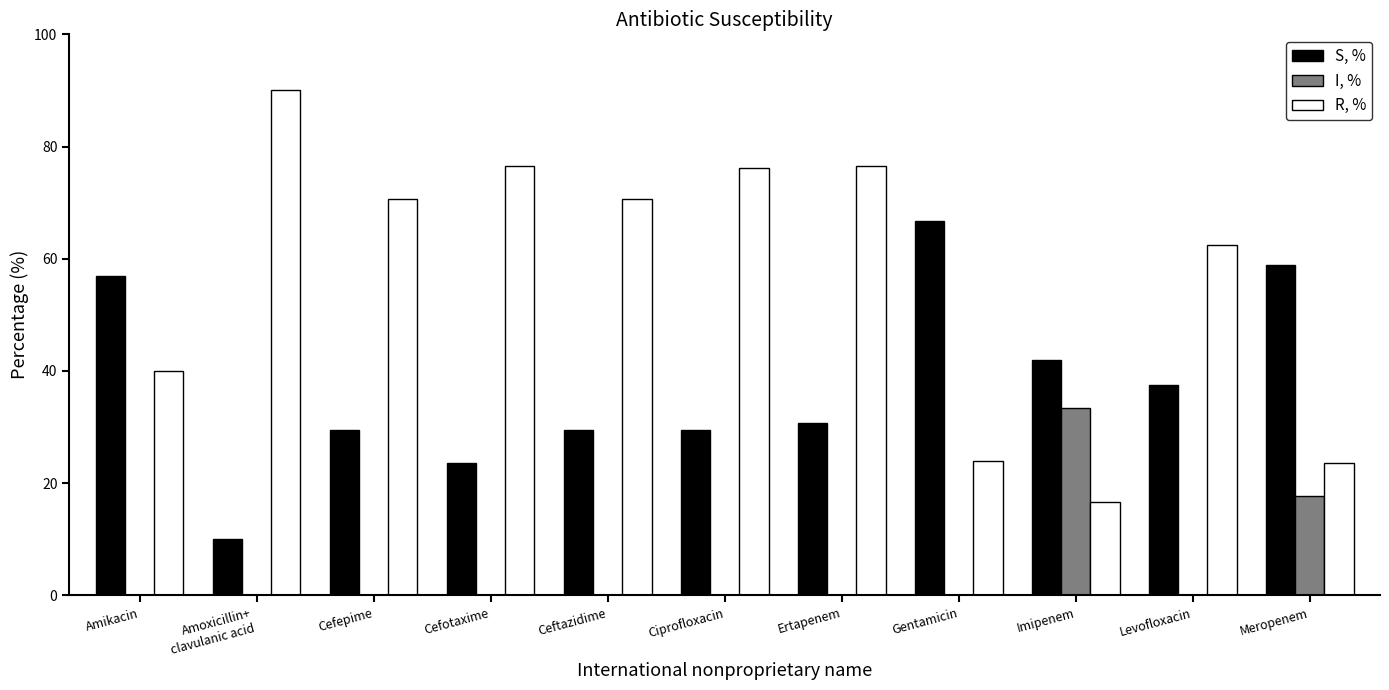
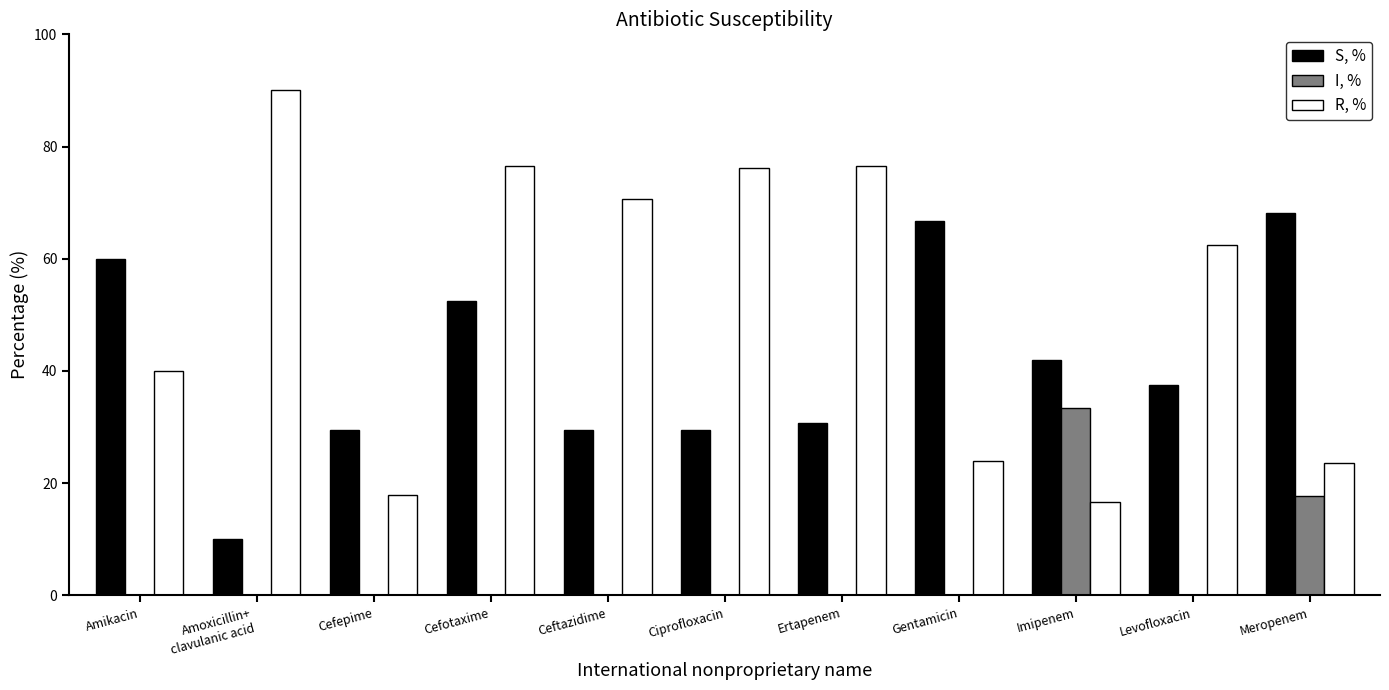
S, %, Amikacin: 57 -> 60
R, %, Cefepime: 71 -> 18
S, %, Cefotaxime: 24 -> 53
S, %, Meropenem: 59 -> 68
